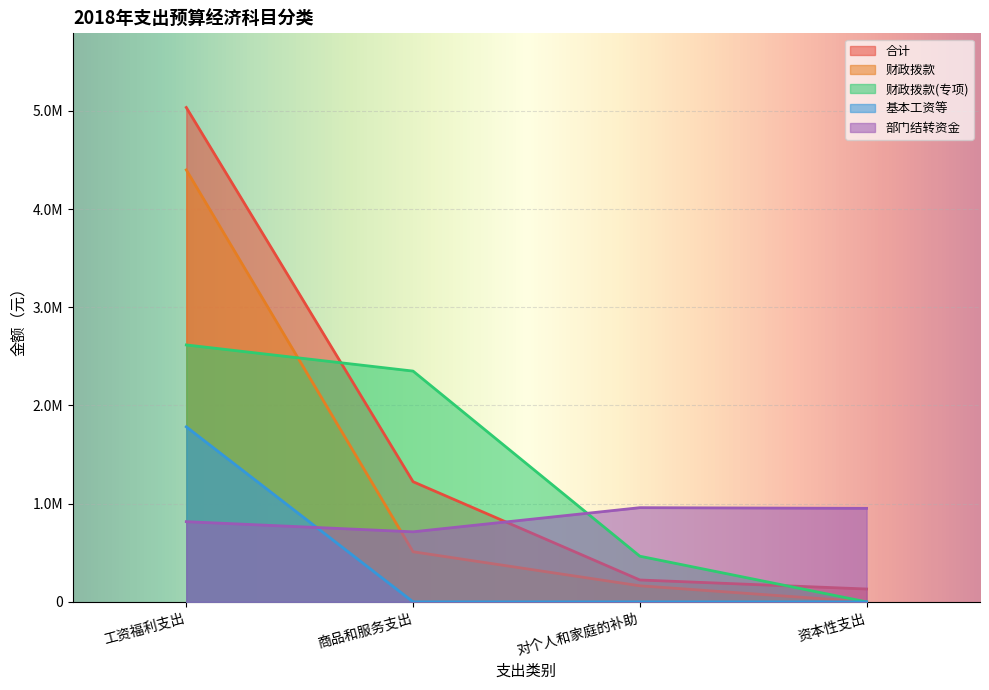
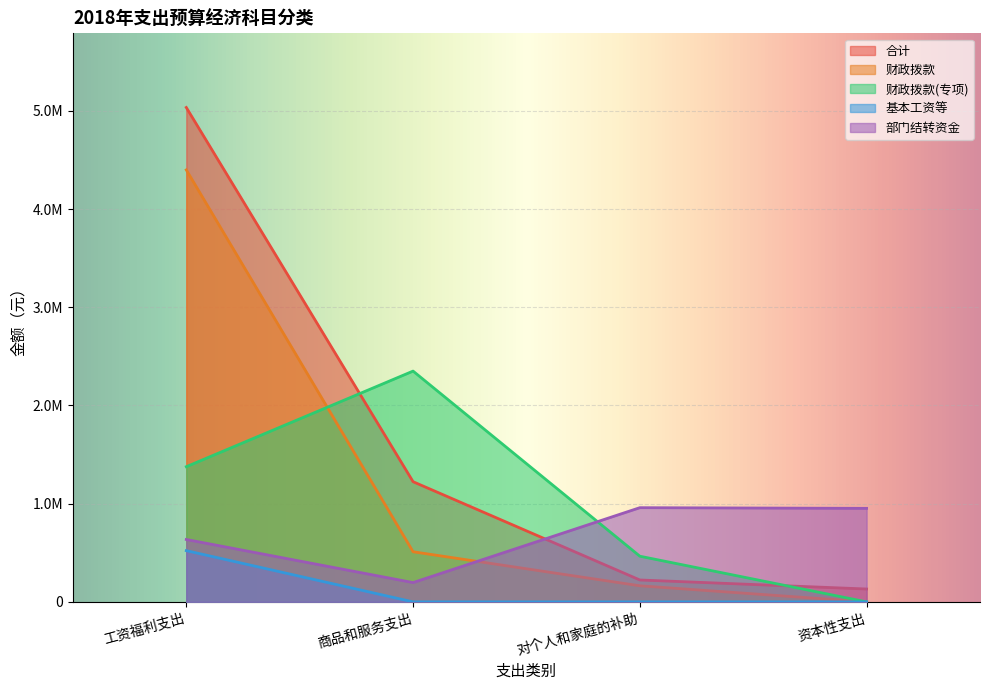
财政拨款(专项), 工资福利支出: 2600000 -> 1400000
基本工资等, 工资福利支出: 1800000 -> 500000
部门结转资金, 工资福利支出: 800000 -> 600000
部门结转资金, 商品和服务支出: 700000 -> 200000
